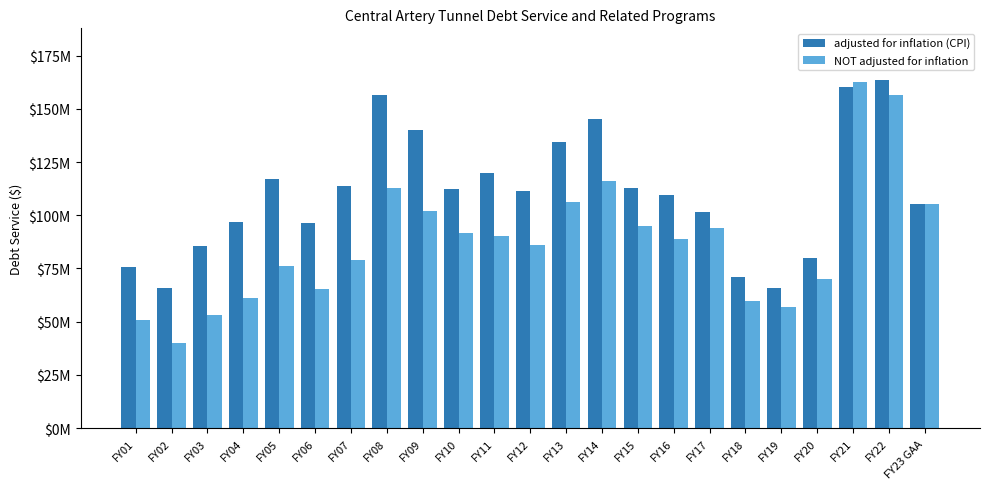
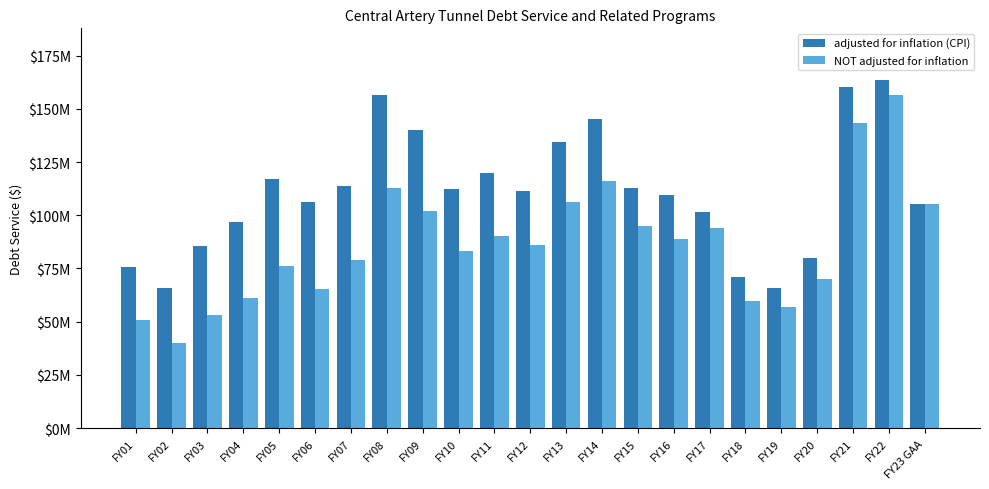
adjusted for inflation (CPI), FY06: $96000000 -> $106000000
NOT adjusted for inflation, FY10: $92000000 -> $83000000
NOT adjusted for inflation, FY21: $162000000 -> $143000000
